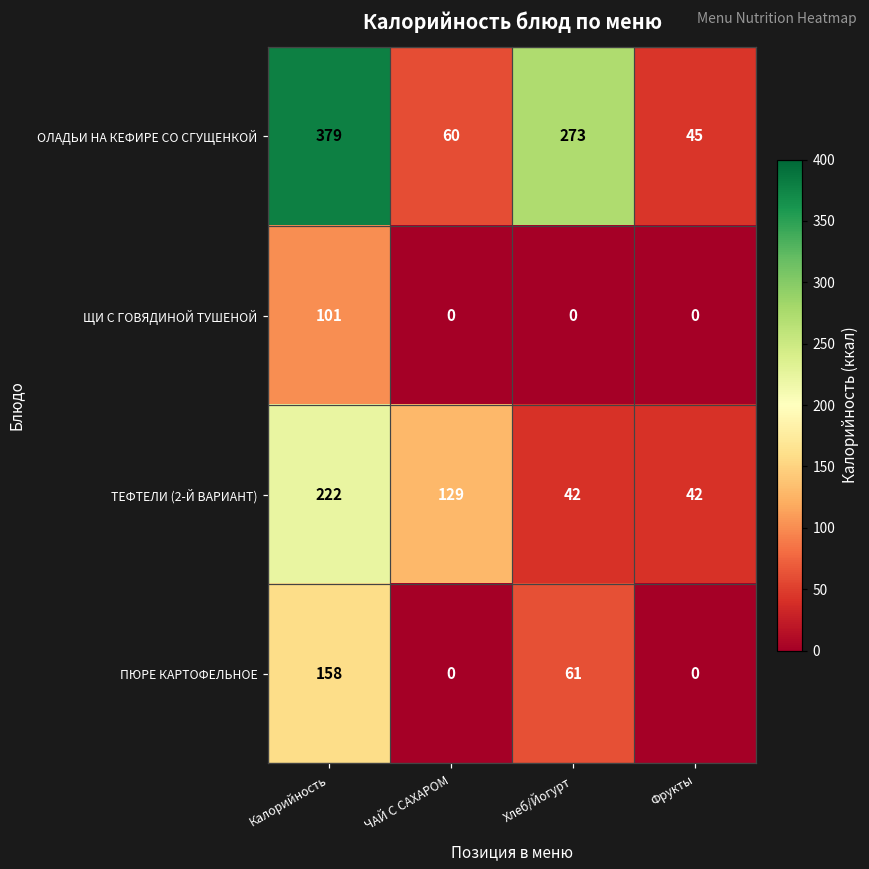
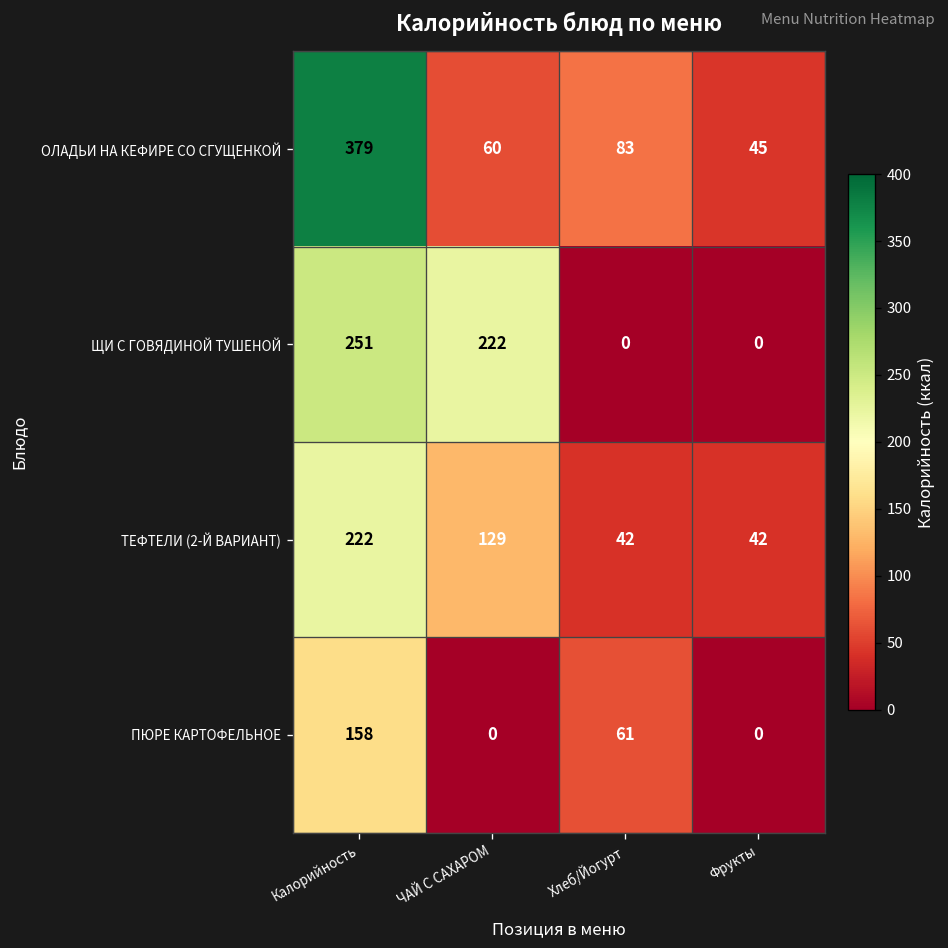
ОЛАДЬИ НА КЕФИРЕ СО СГУЩЕНКОЙ, Хлеб/Йогурт: 273 -> 83
ЩИ С ГОВЯДИНОЙ ТУШЕНОЙ, Калорийность: 101 -> 251
ЩИ С ГОВЯДИНОЙ ТУШЕНОЙ, ЧАЙ С САХАРОМ: 0 -> 222
